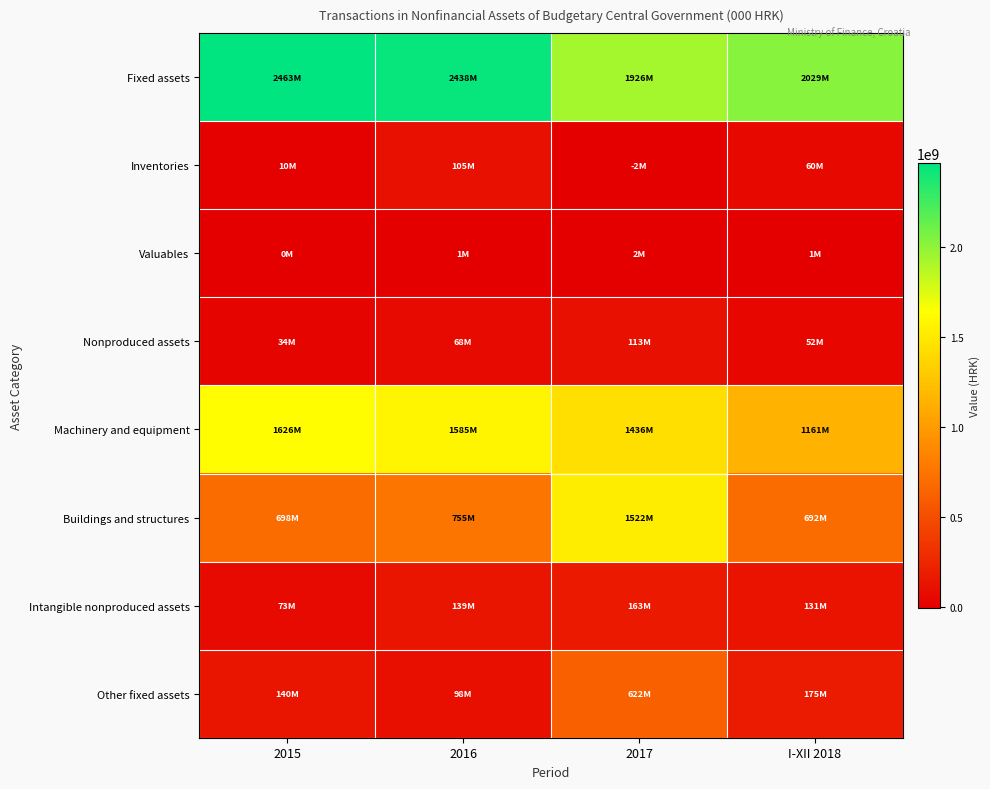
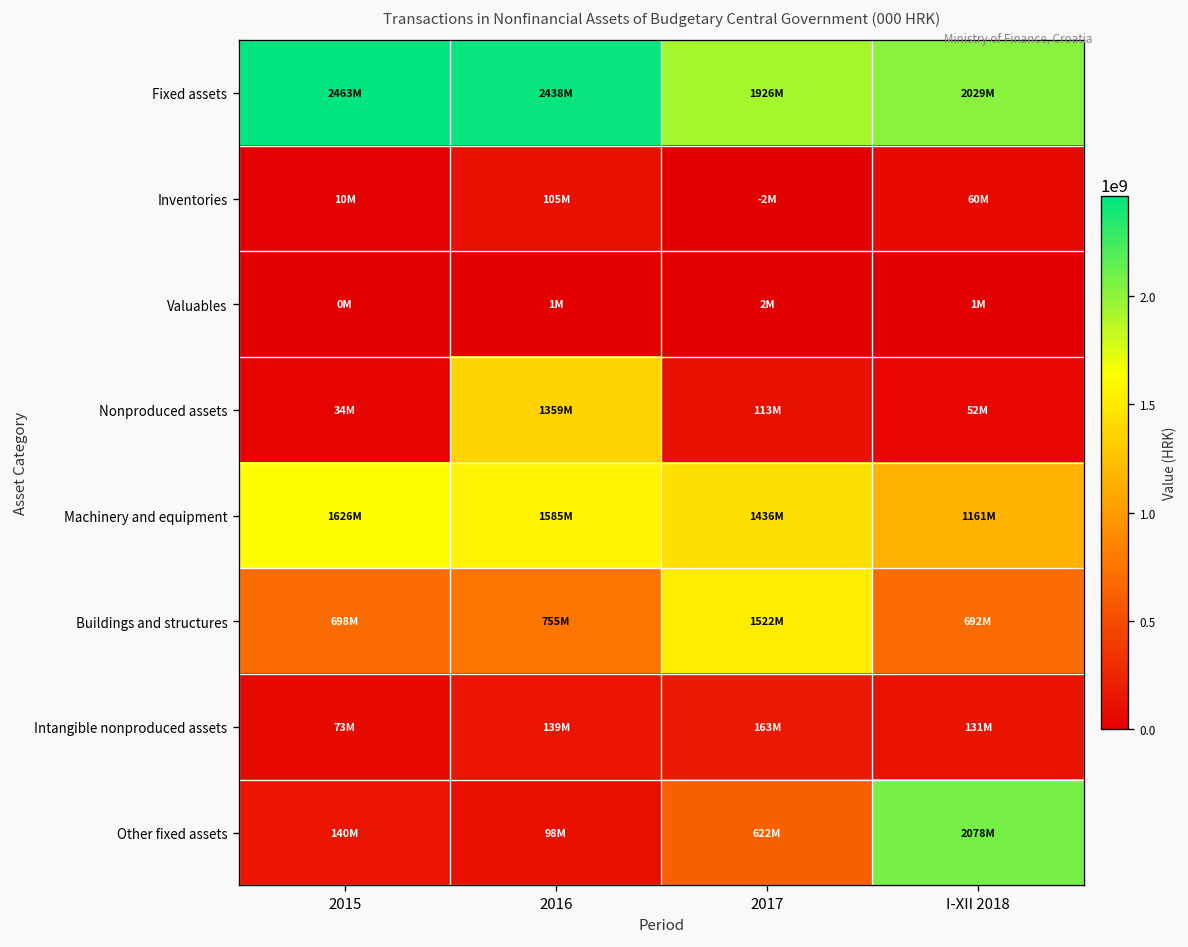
Nonproduced assets, 2016: 68M -> 1359M
Other fixed assets, I-XII 2018: 175M -> 2078M
